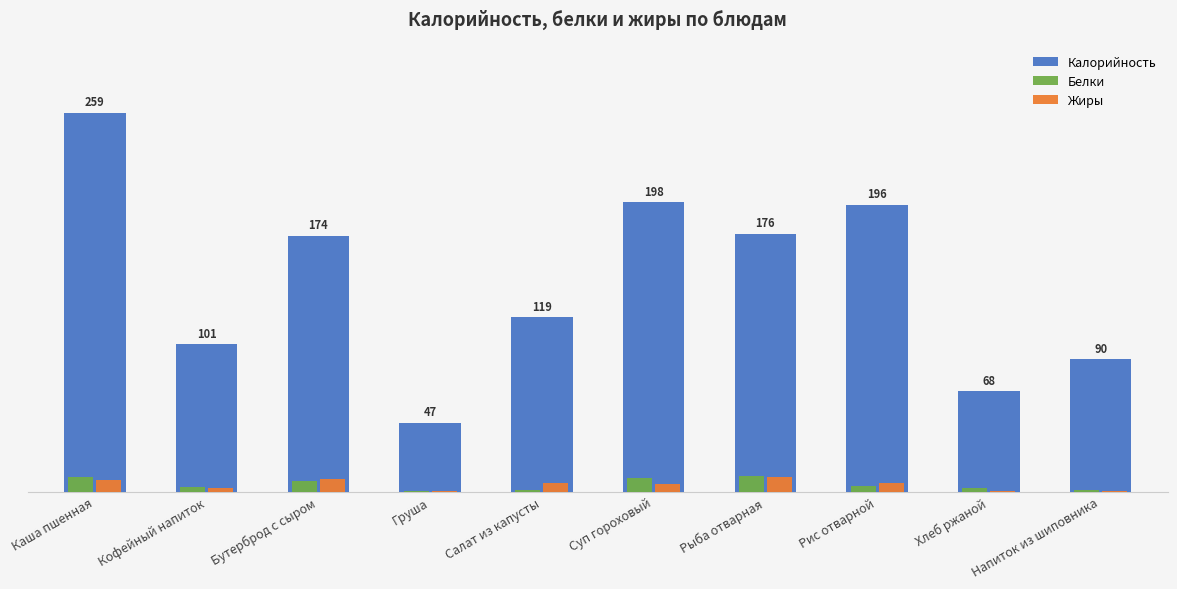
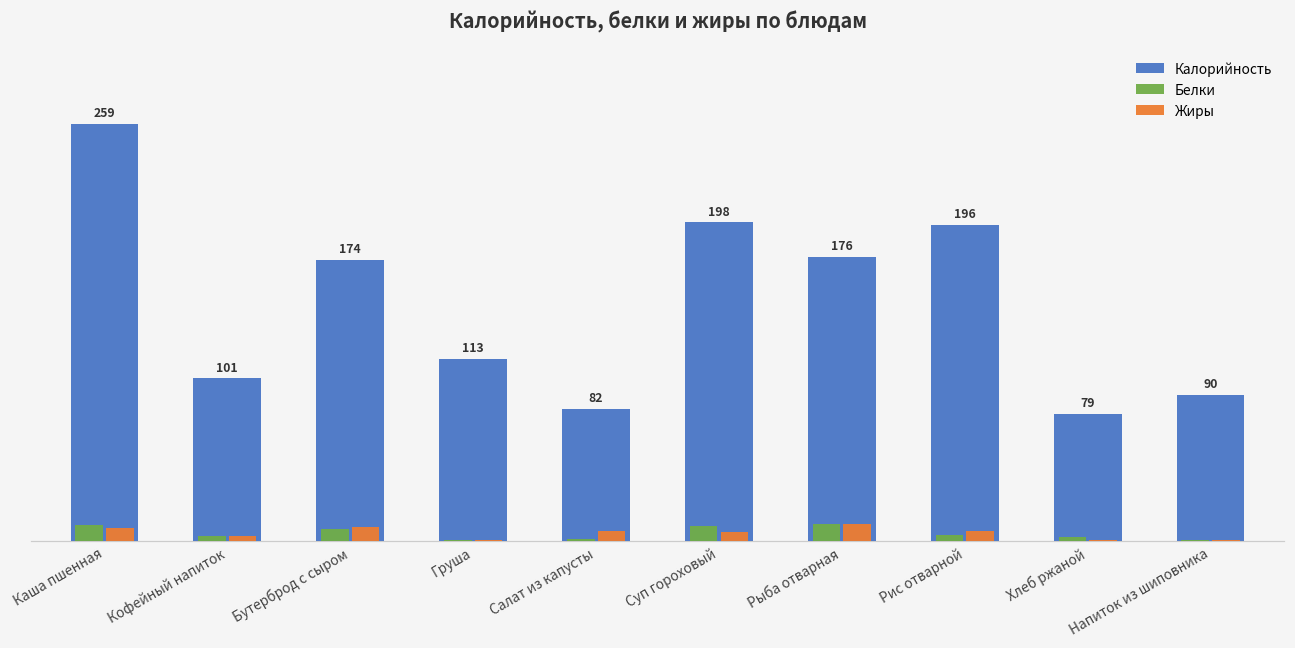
Калорийность, Груша: 47 -> 113
Калорийность, Салат из капусты: 119 -> 82
Калорийность, Хлеб ржаной: 68 -> 79
